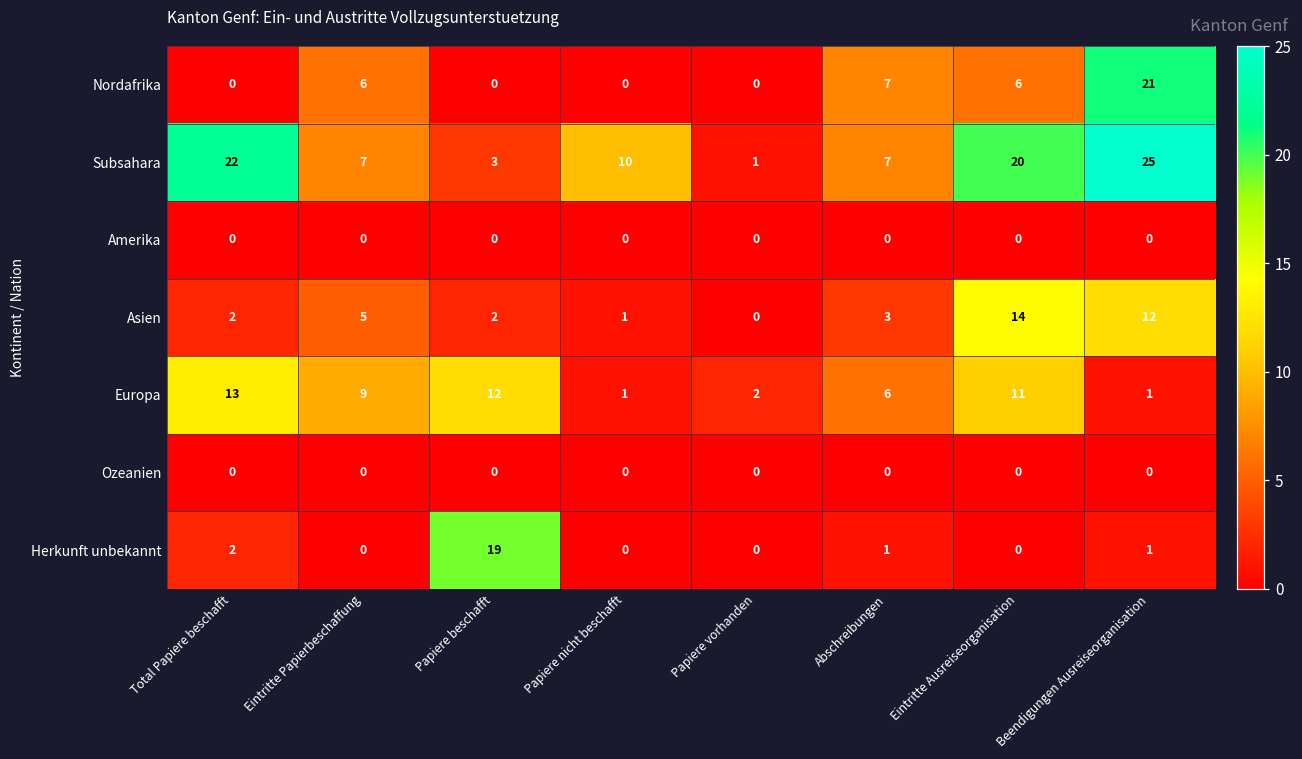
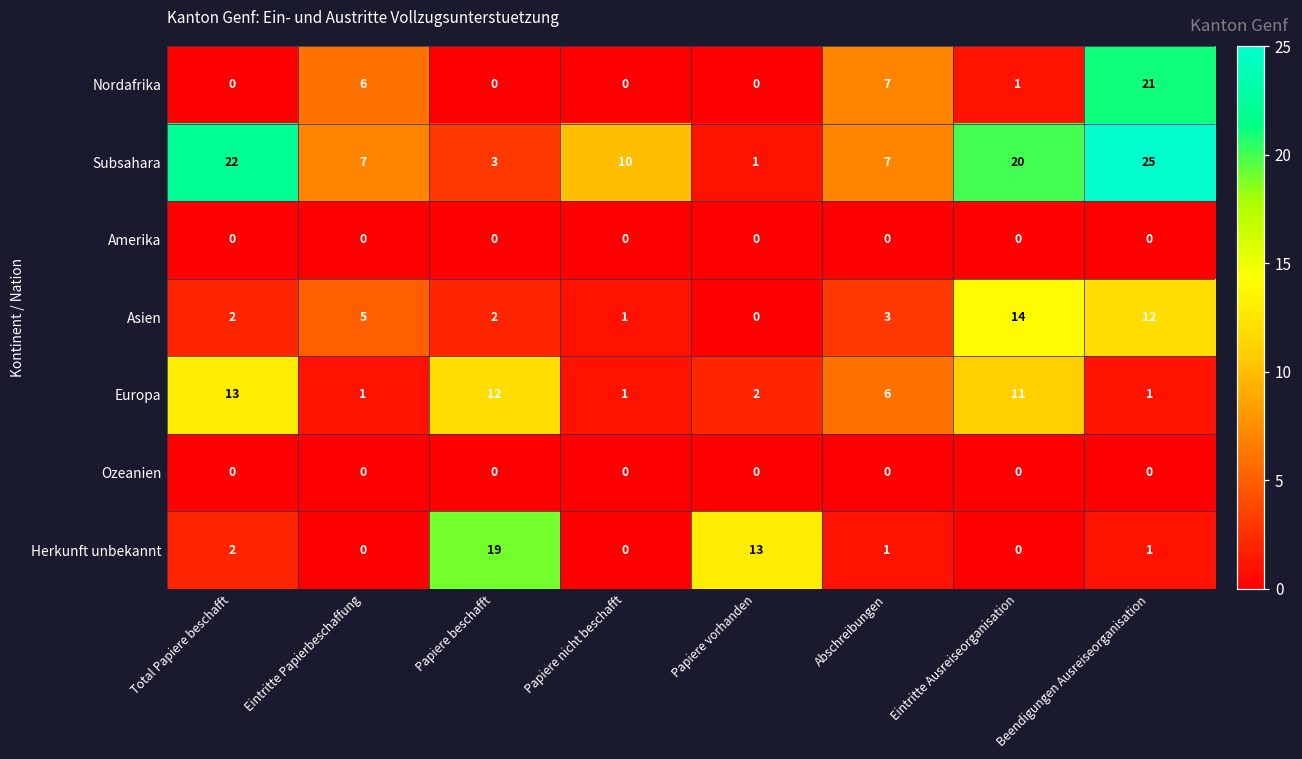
Nordafrika, Eintritte Ausreiseorganisation: 6 -> 1
Europa, Eintritte Papierbeschaffung: 9 -> 1
Herkunft unbekannt, Papiere vorhanden: 0 -> 13
